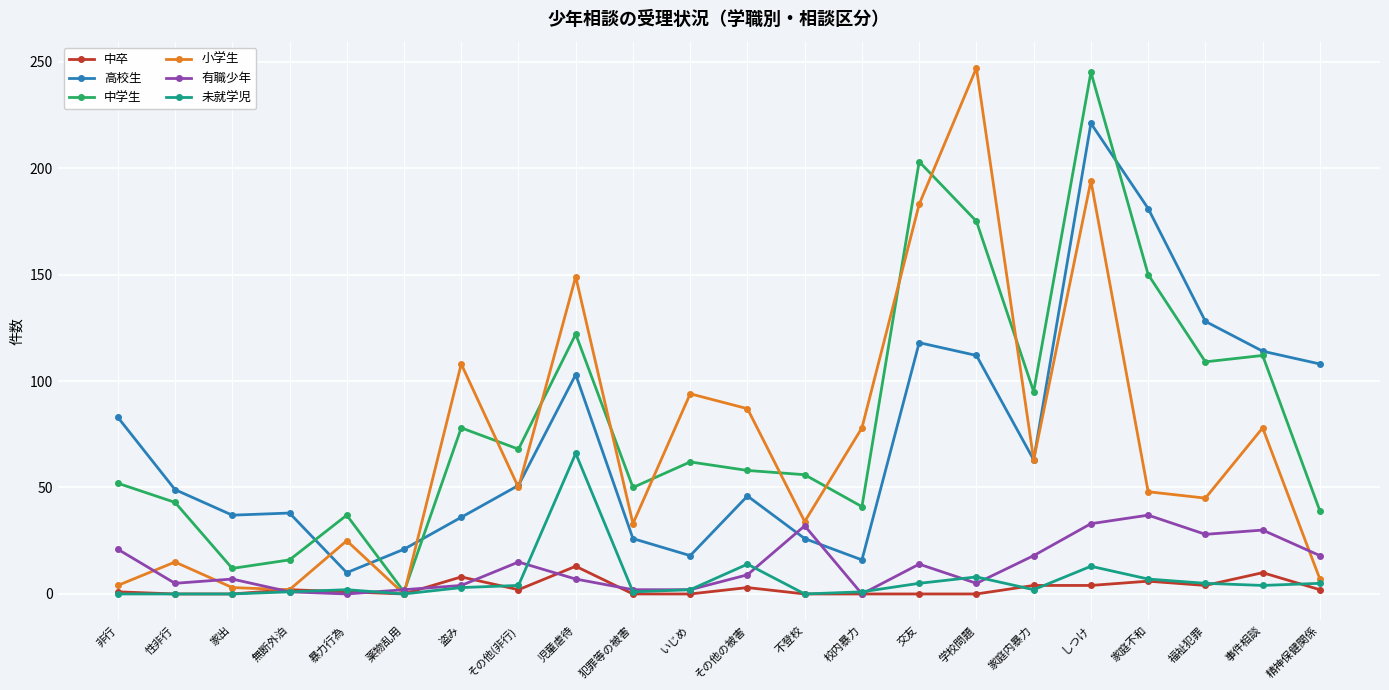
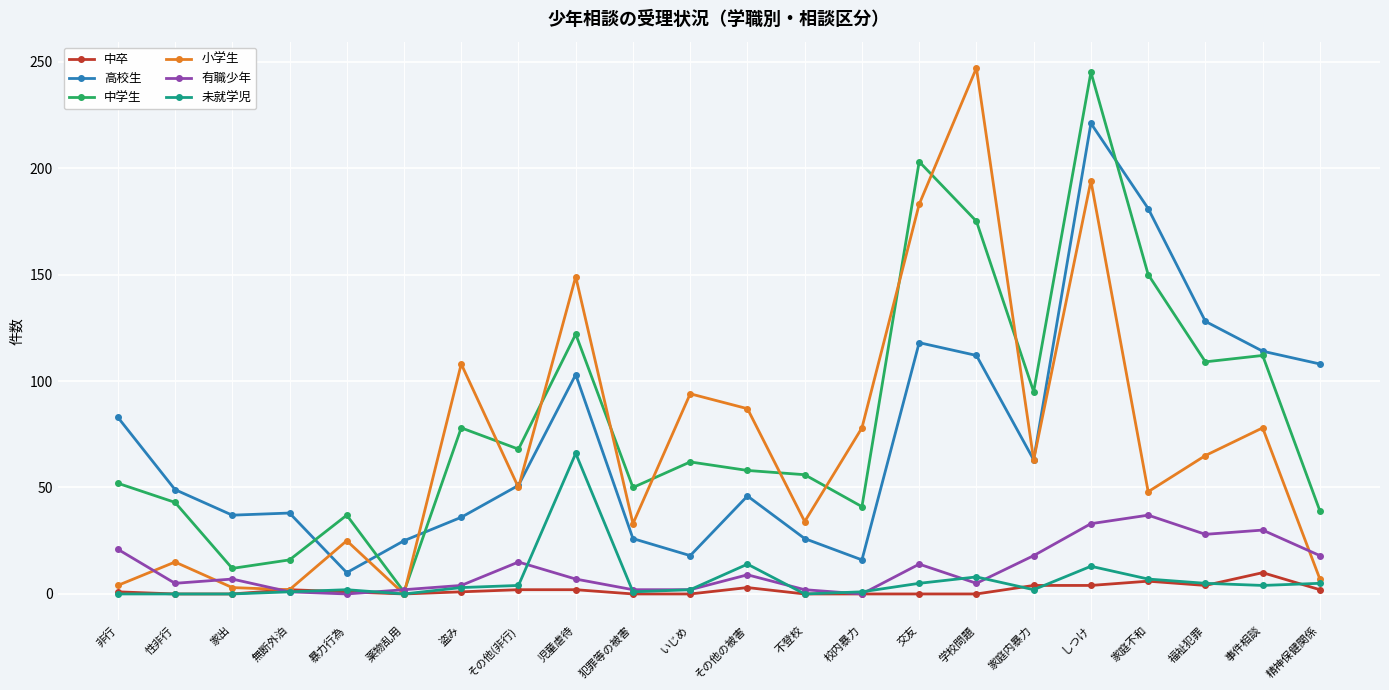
高校生, 薬物乱用: 21 -> 25
中卒, 盗み: 8 -> 1
中卒, 児童虐待: 13 -> 2
有職少年, 不登校: 32 -> 2
小学生, 福祉犯罪: 45 -> 65
